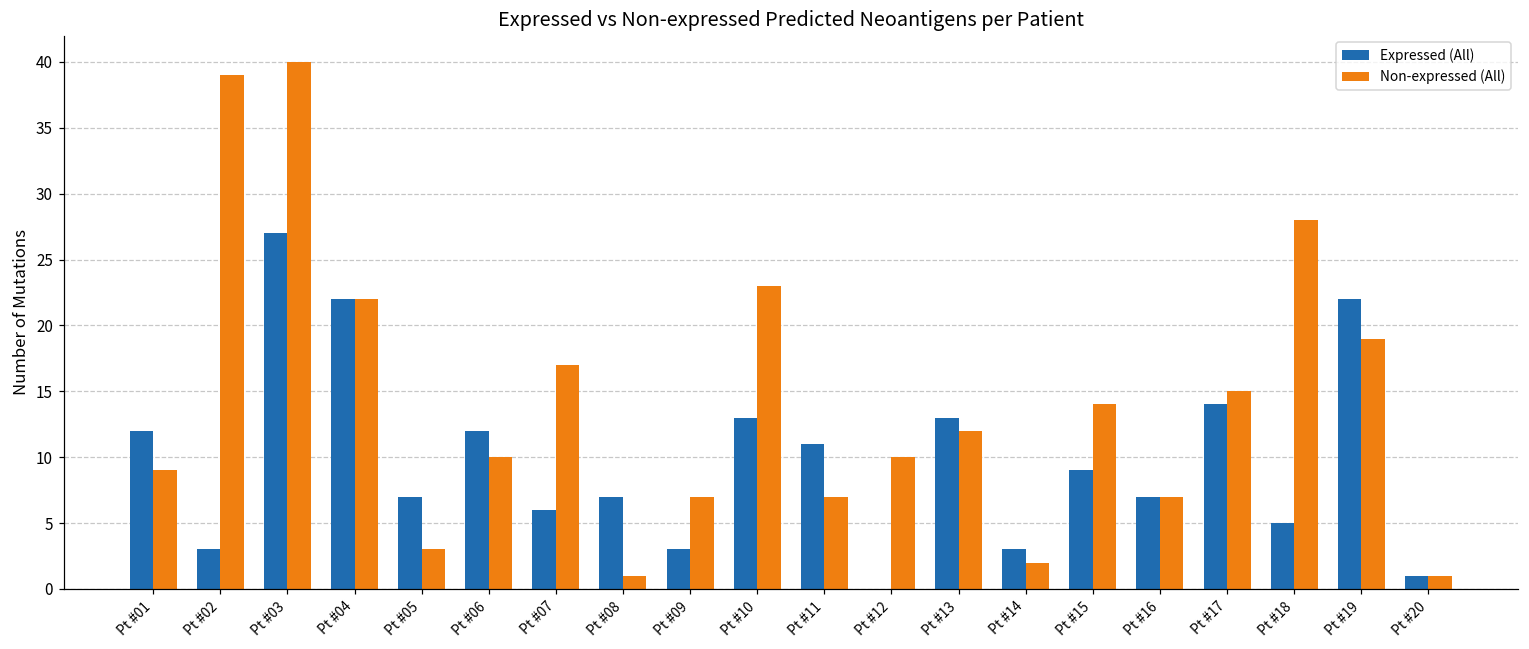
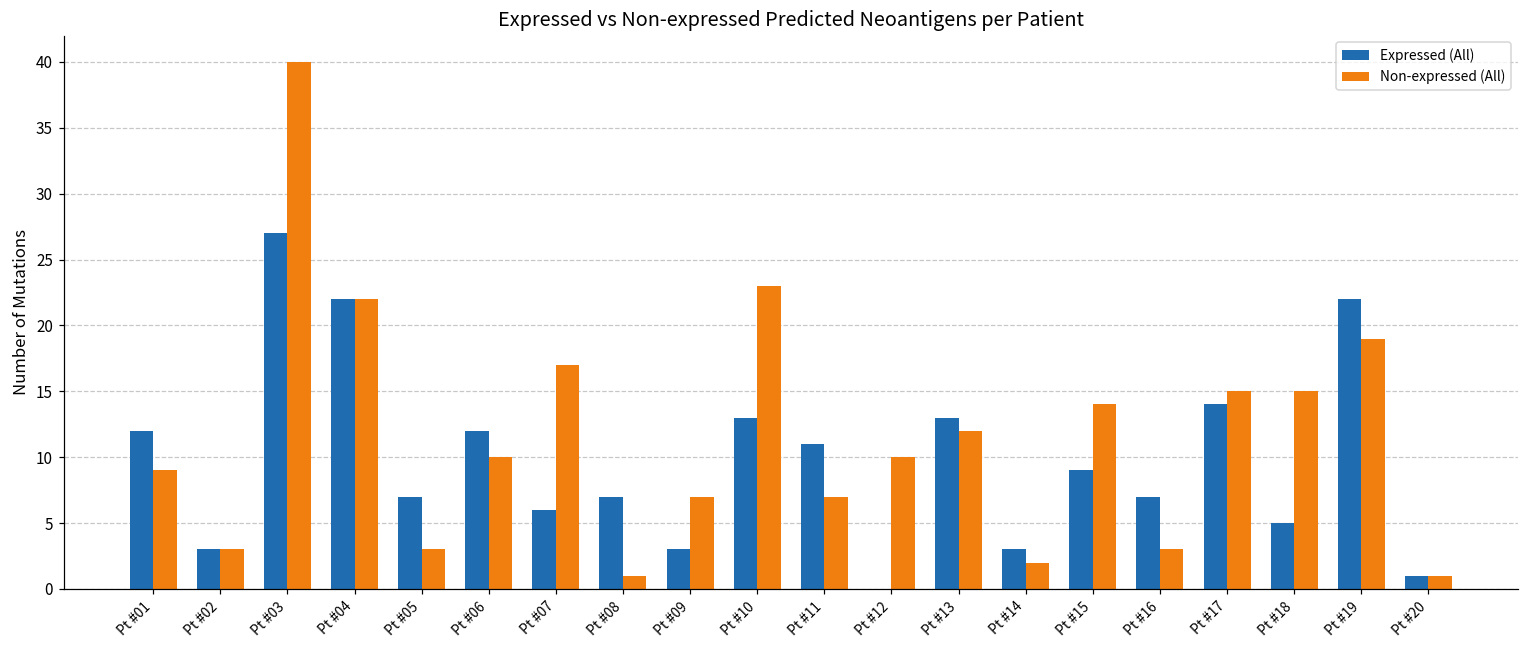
Non-expressed (All), Pt #02: 39 -> 3
Non-expressed (All), Pt #16: 7 -> 3
Non-expressed (All), Pt #18: 28 -> 15
